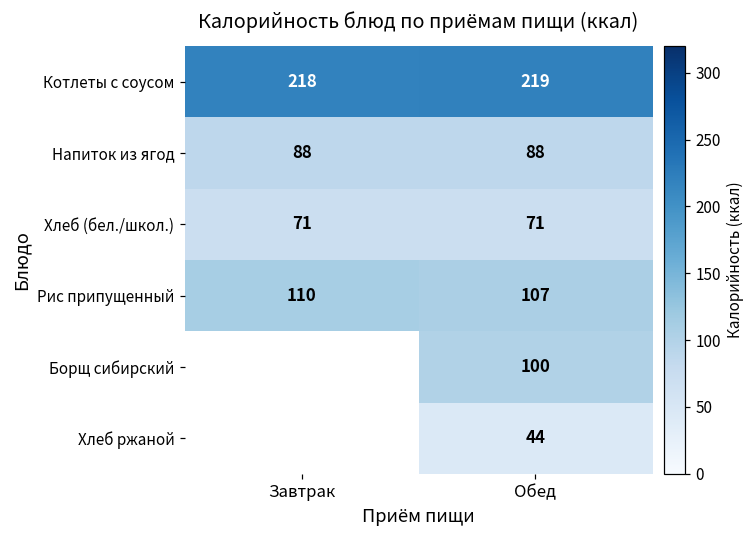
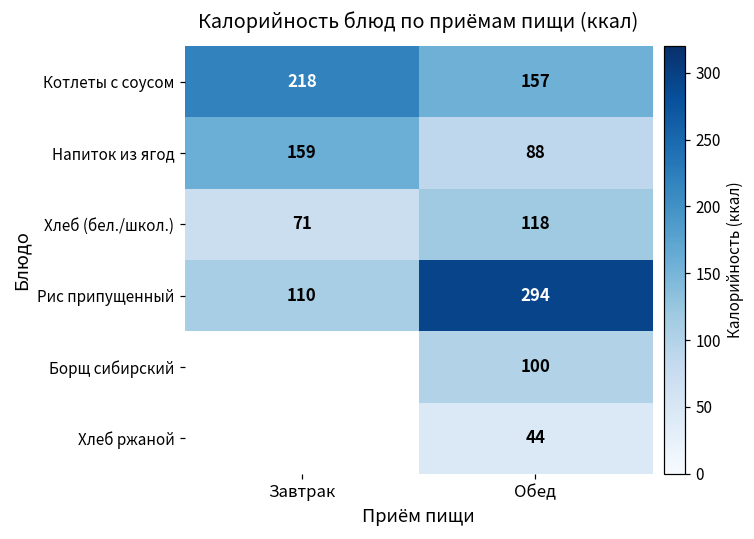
Котлеты с соусом, Обед: 219 -> 157
Напиток из ягод, Завтрак: 88 -> 159
Хлеб (бел./школ.), Обед: 71 -> 118
Рис припущенный, Обед: 107 -> 294
